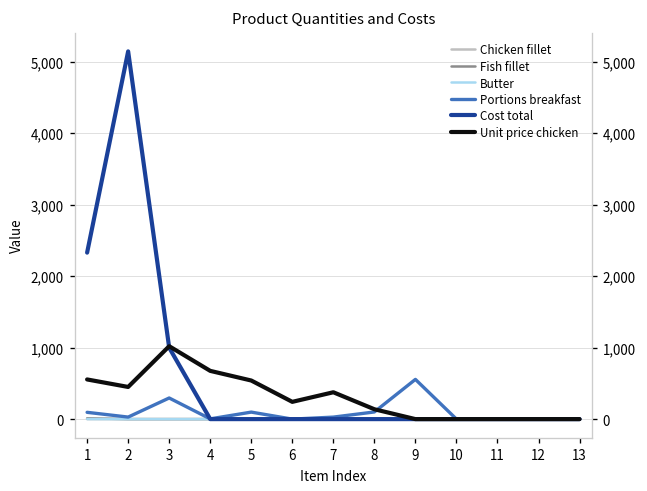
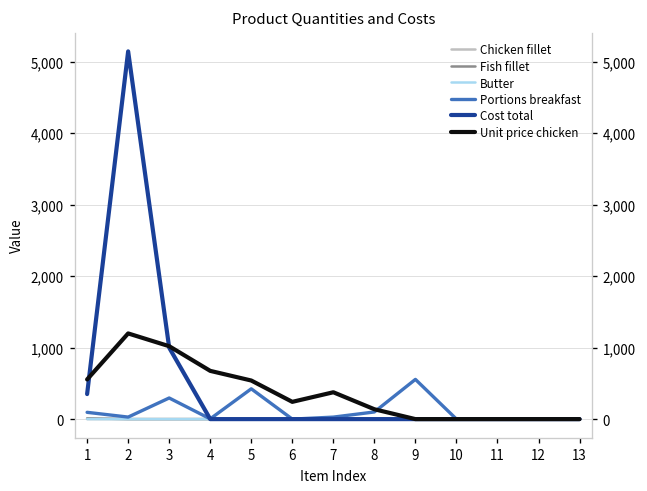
Cost total, 1: 2,300 -> 400
Unit price chicken, 2: 500 -> 1,200
Portions breakfast, 5: 100 -> 400
